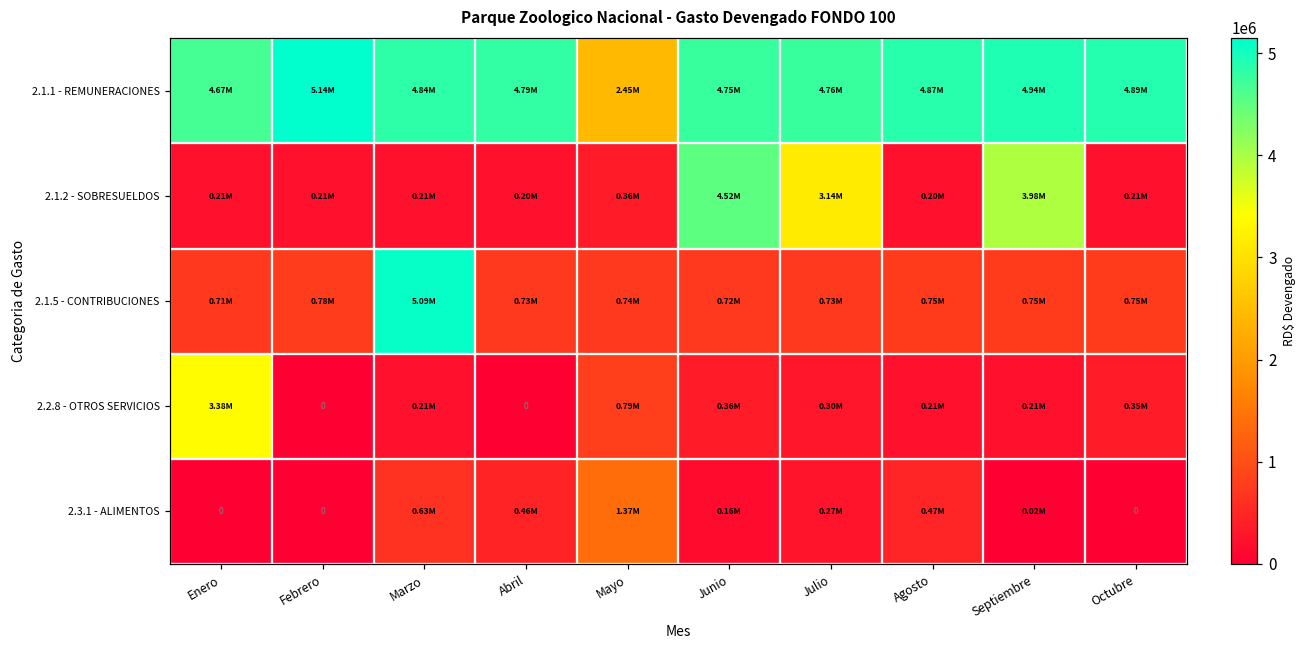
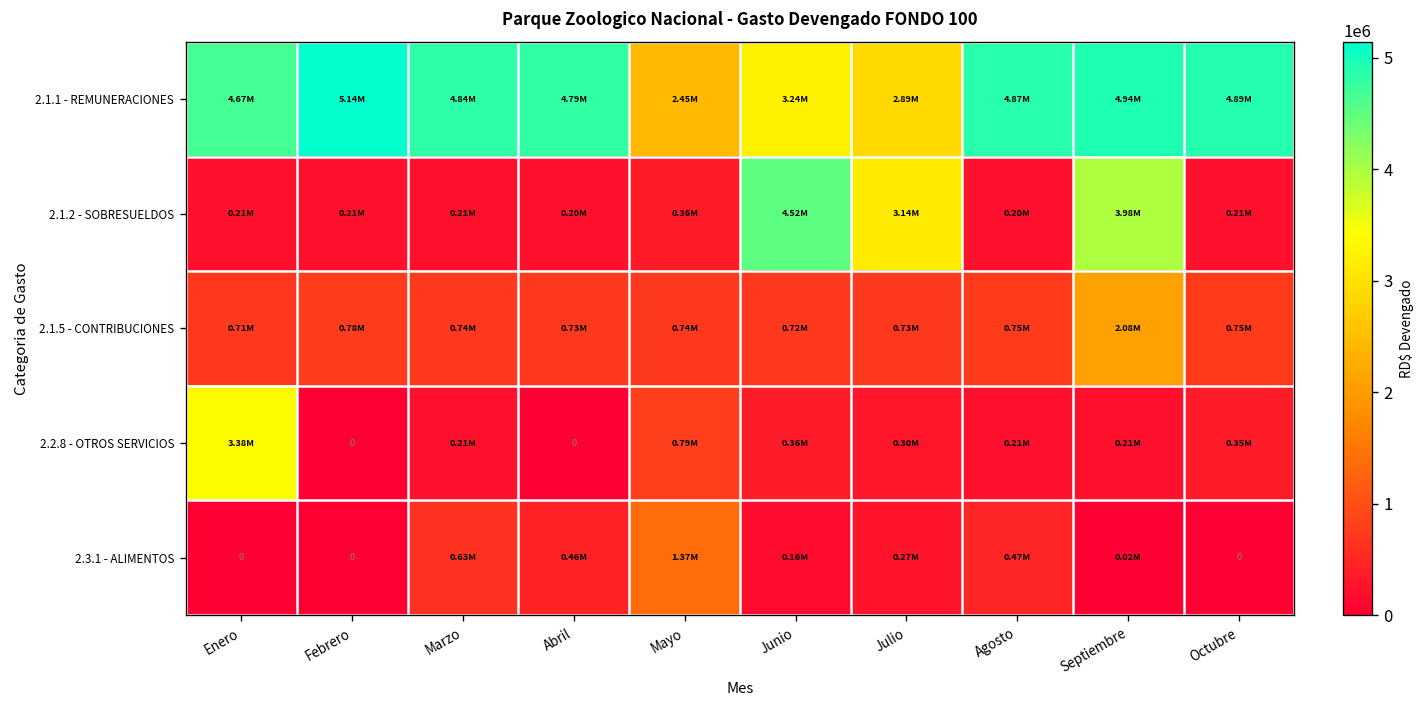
2.1.1 - REMUNERACIONES, Junio: 4.75M -> 3.24M
2.1.1 - REMUNERACIONES, Julio: 4.76M -> 2.89M
2.1.5 - CONTRIBUCIONES, Marzo: 5.09M -> 0.74M
2.1.5 - CONTRIBUCIONES, Septiembre: 0.75M -> 2.08M
